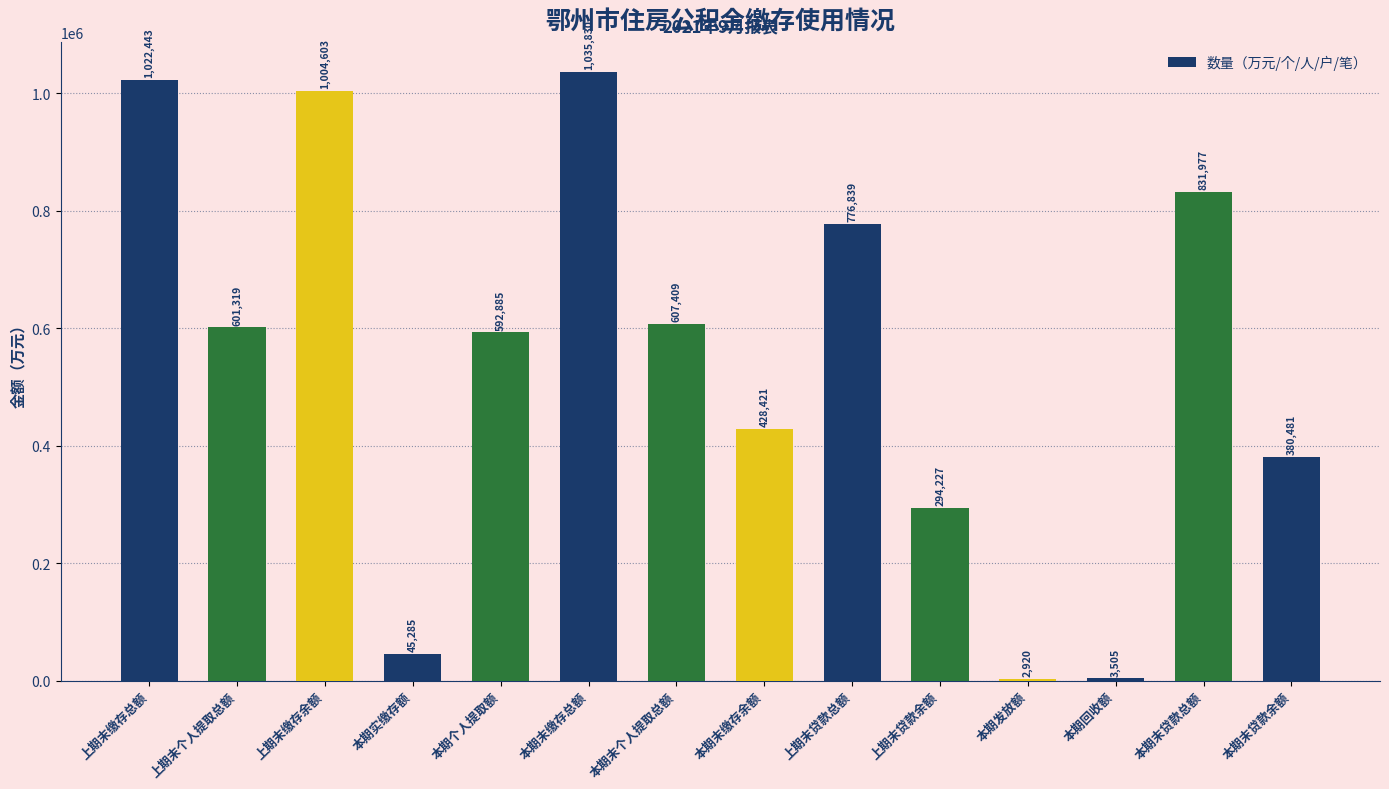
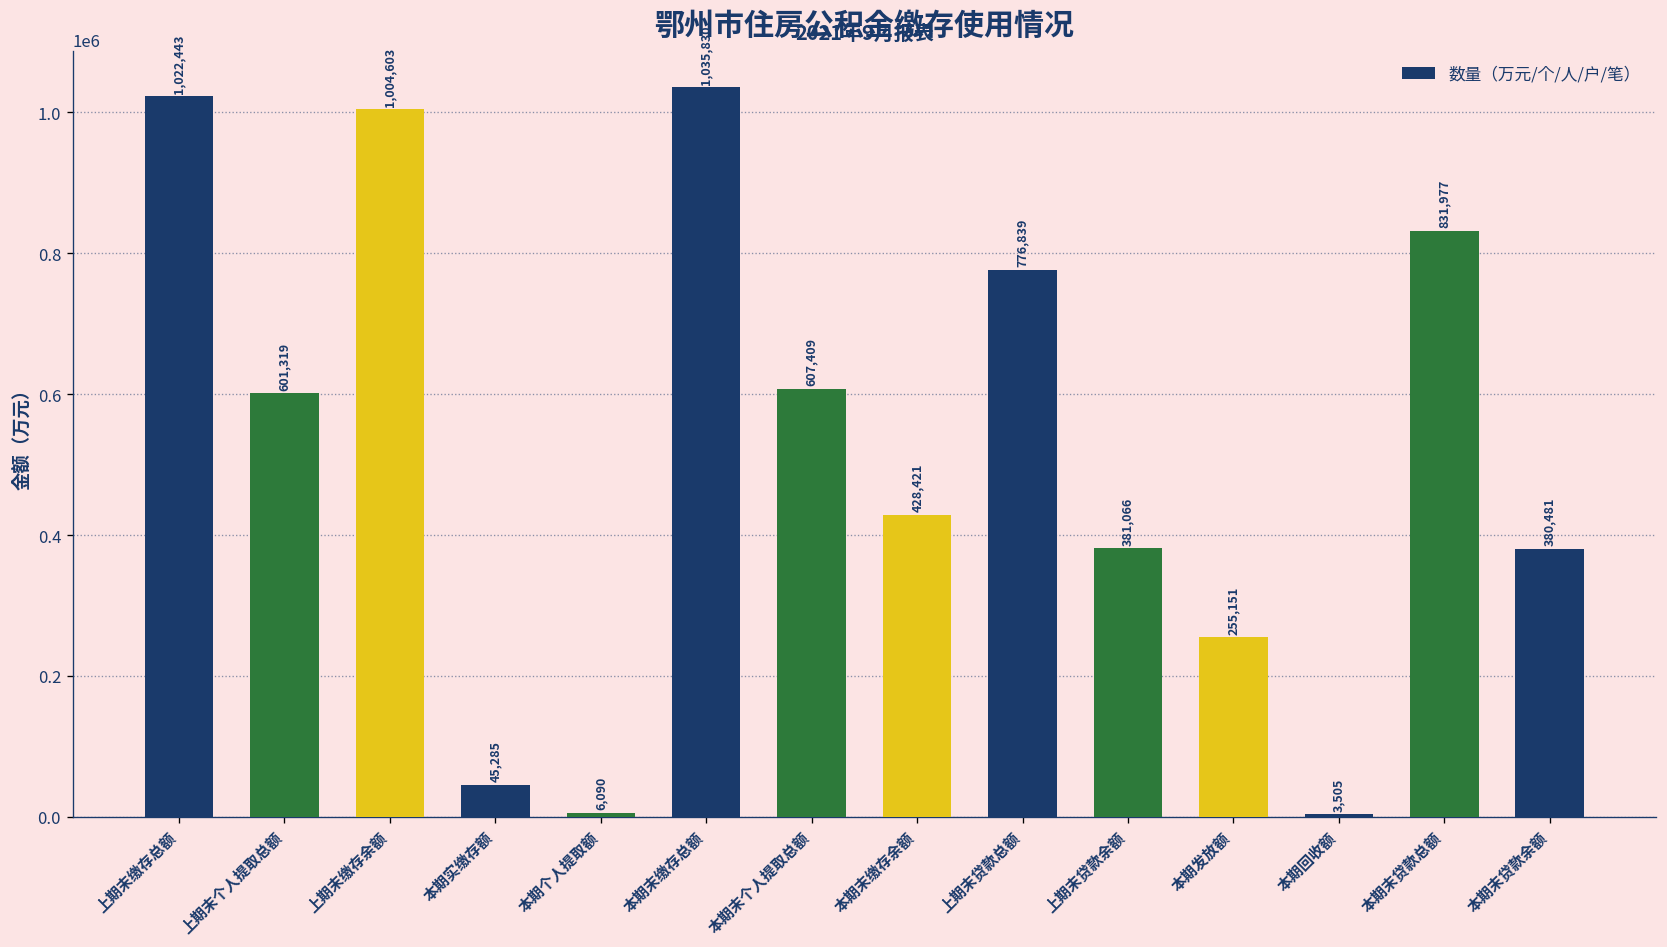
本期个人提取额: 592,885 -> 6,090
上期末贷款余额: 294,227 -> 381,066
本期发放额: 2,920 -> 255,151
